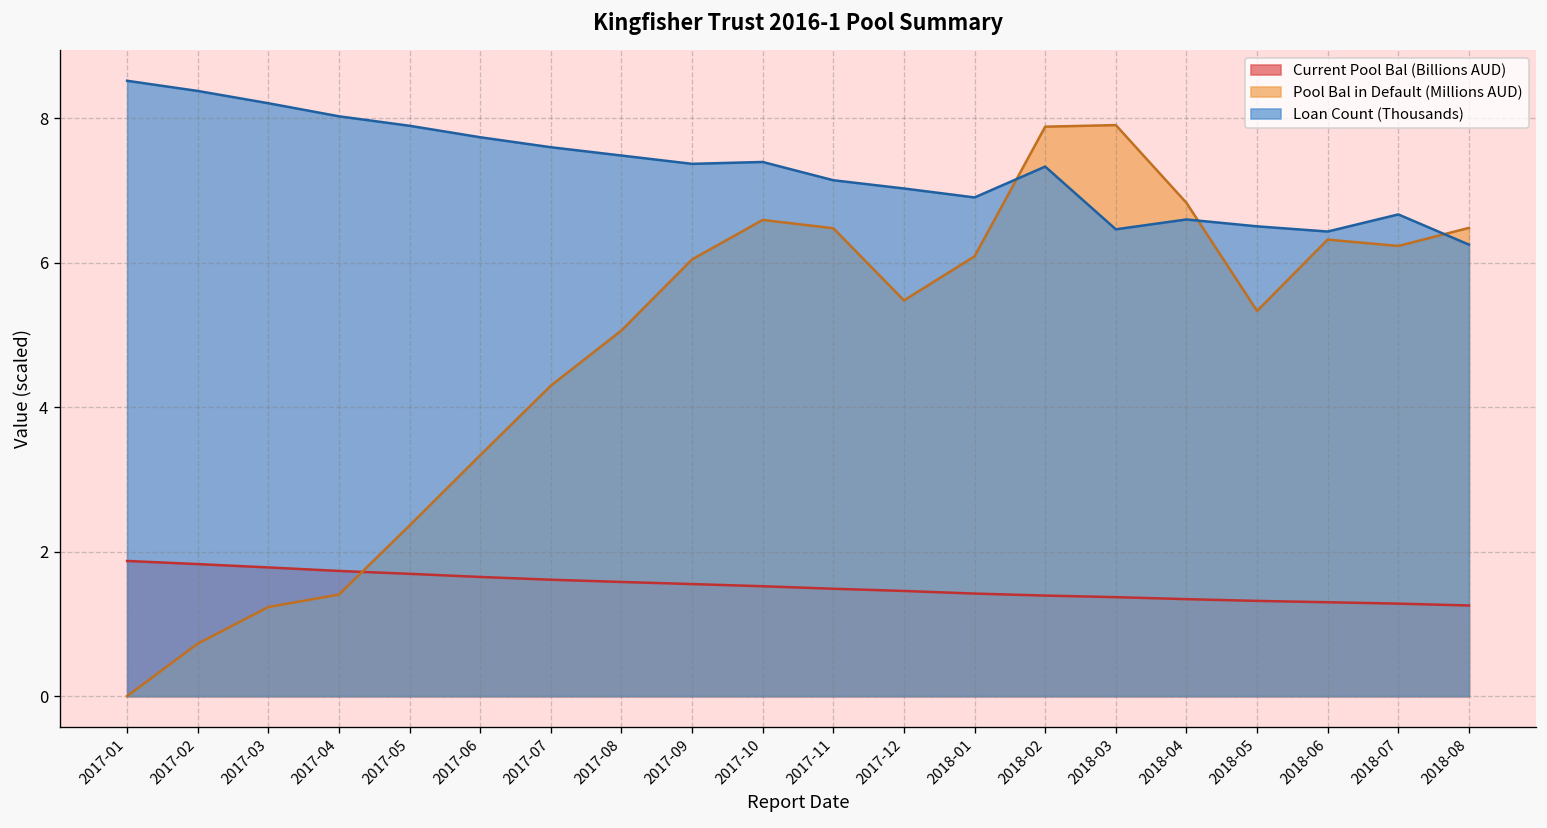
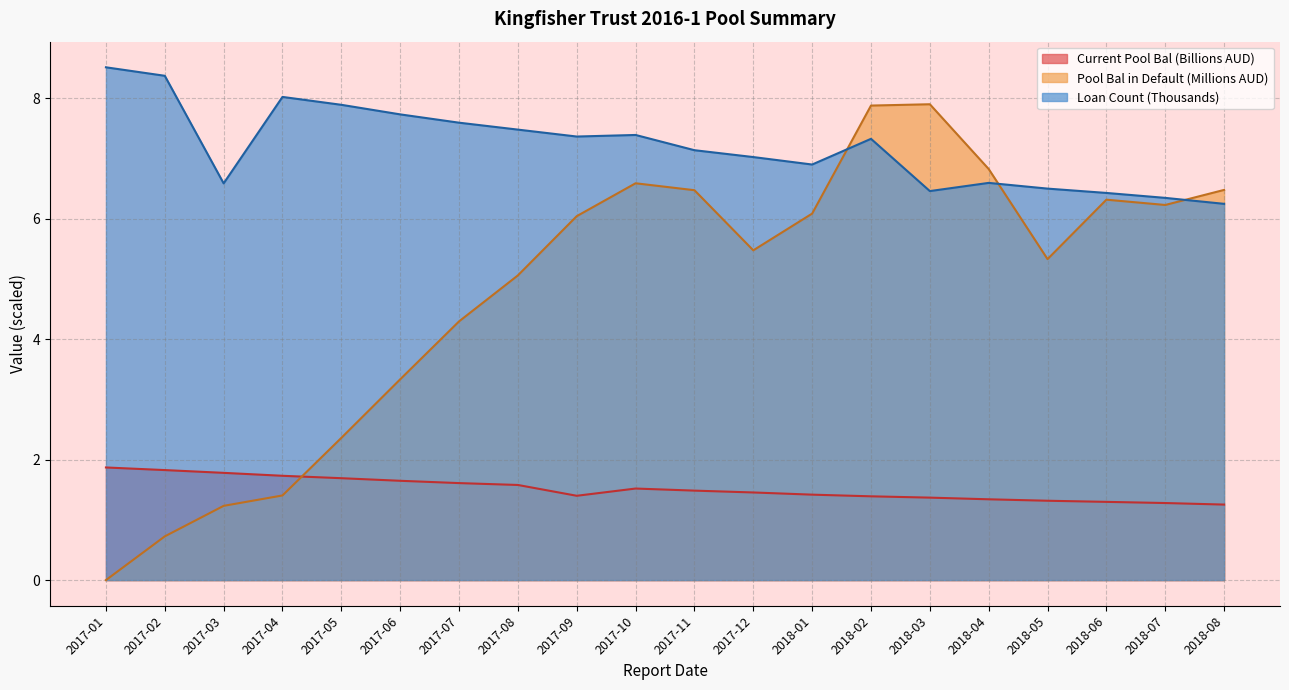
Loan Count (Thousands), 2017-03: 8.2 -> 6.6
Current Pool Bal (Billions AUD), 2017-09: 1.6 -> 1.4
Loan Count (Thousands), 2018-07: 6.7 -> 6.3
